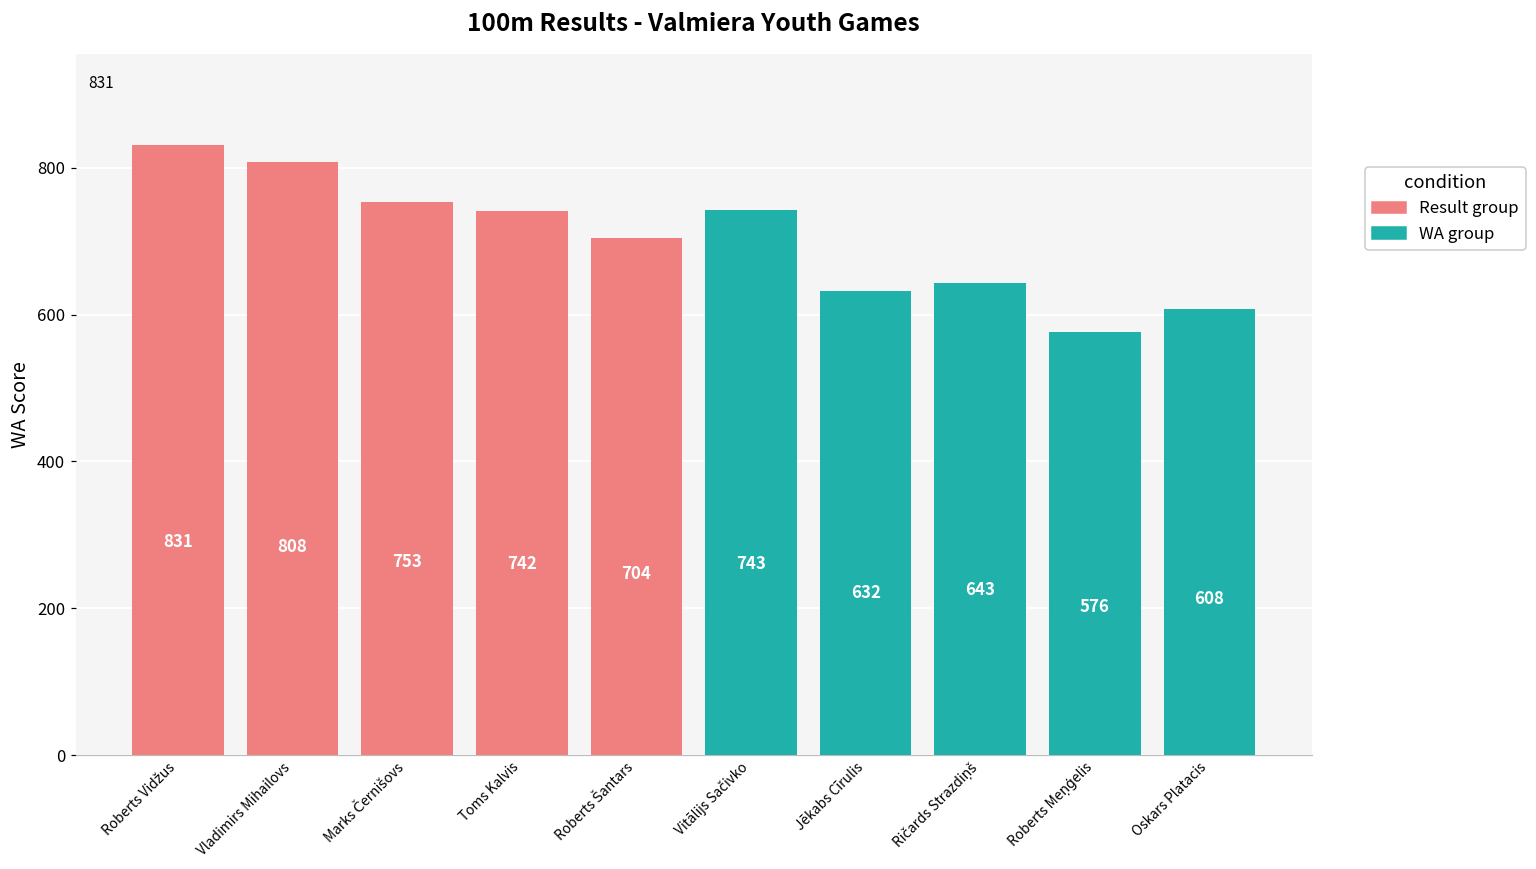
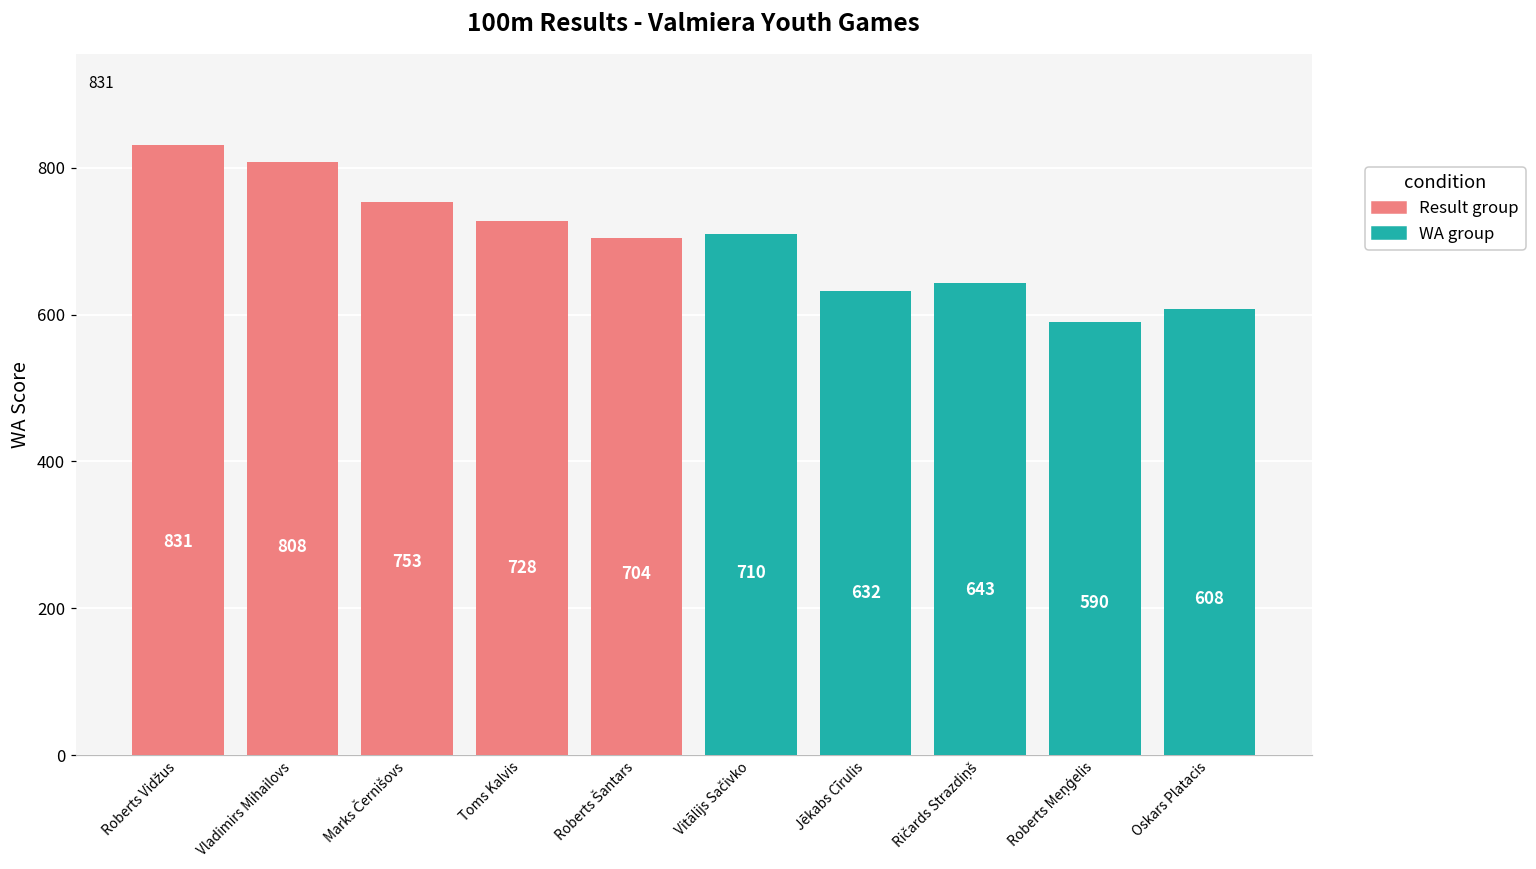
Toms Kalvis: 742 -> 728
Vitālijs Sačivko: 743 -> 710
Roberts Meņģelis: 576 -> 590
